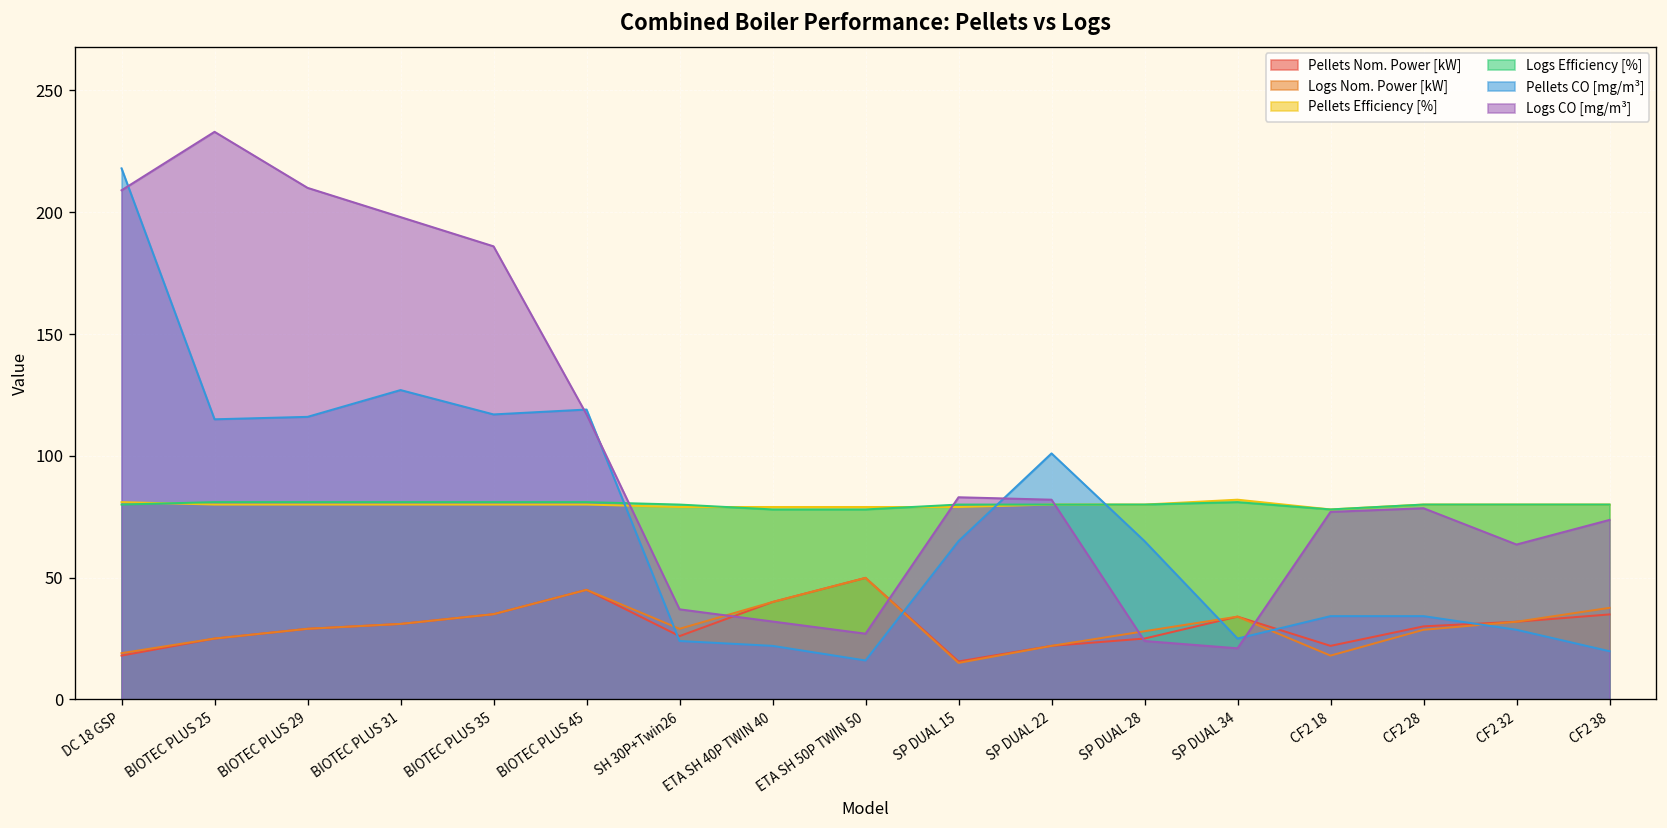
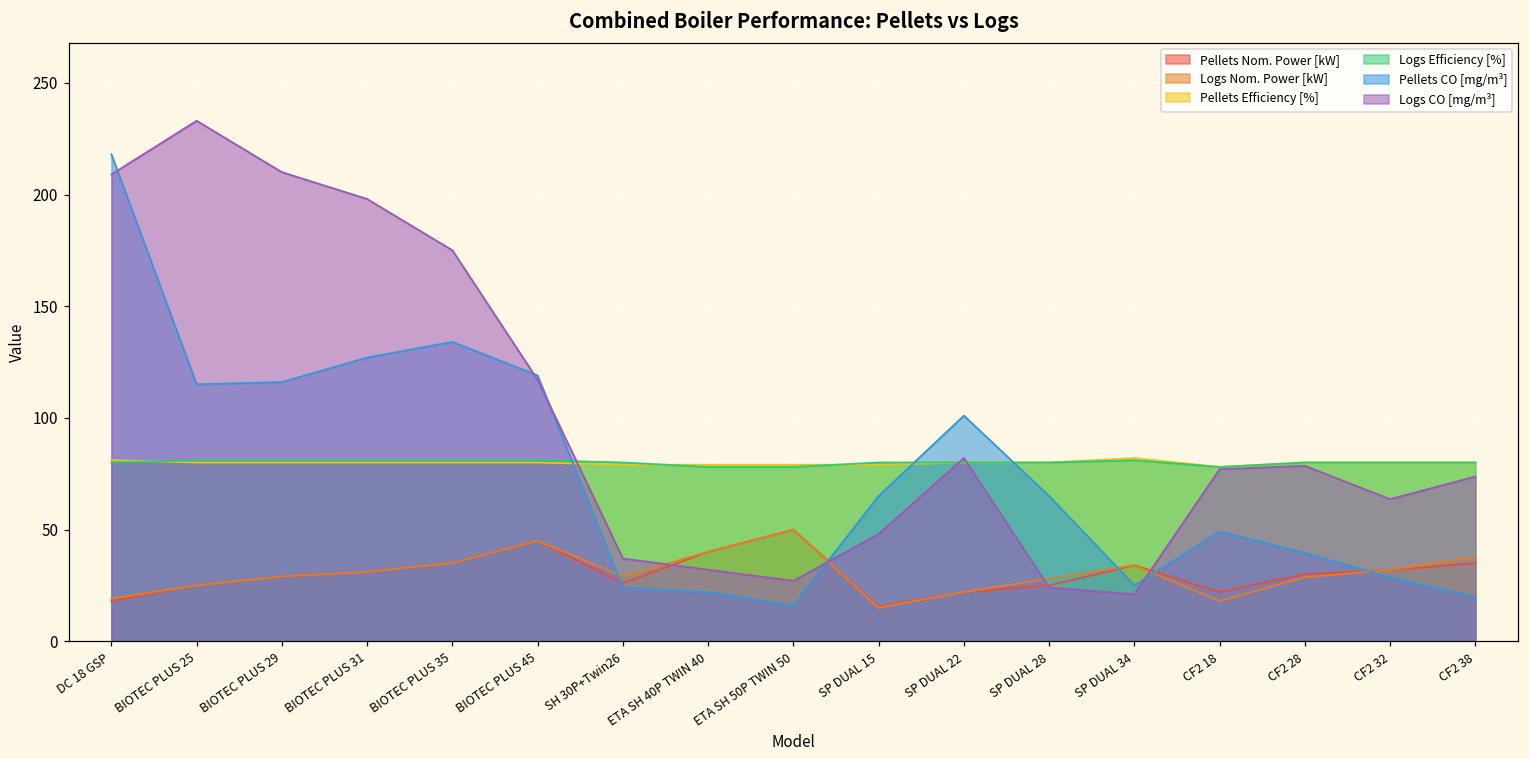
Pellets CO [mg/m³], BIOTEC PLUS 35: 117 -> 134
Logs CO [mg/m³], BIOTEC PLUS 35: 186 -> 175
Logs CO [mg/m³], SP DUAL 15: 83 -> 48
Pellets CO [mg/m³], CF2 18: 34 -> 49
Pellets CO [mg/m³], CF2 28: 34 -> 40
